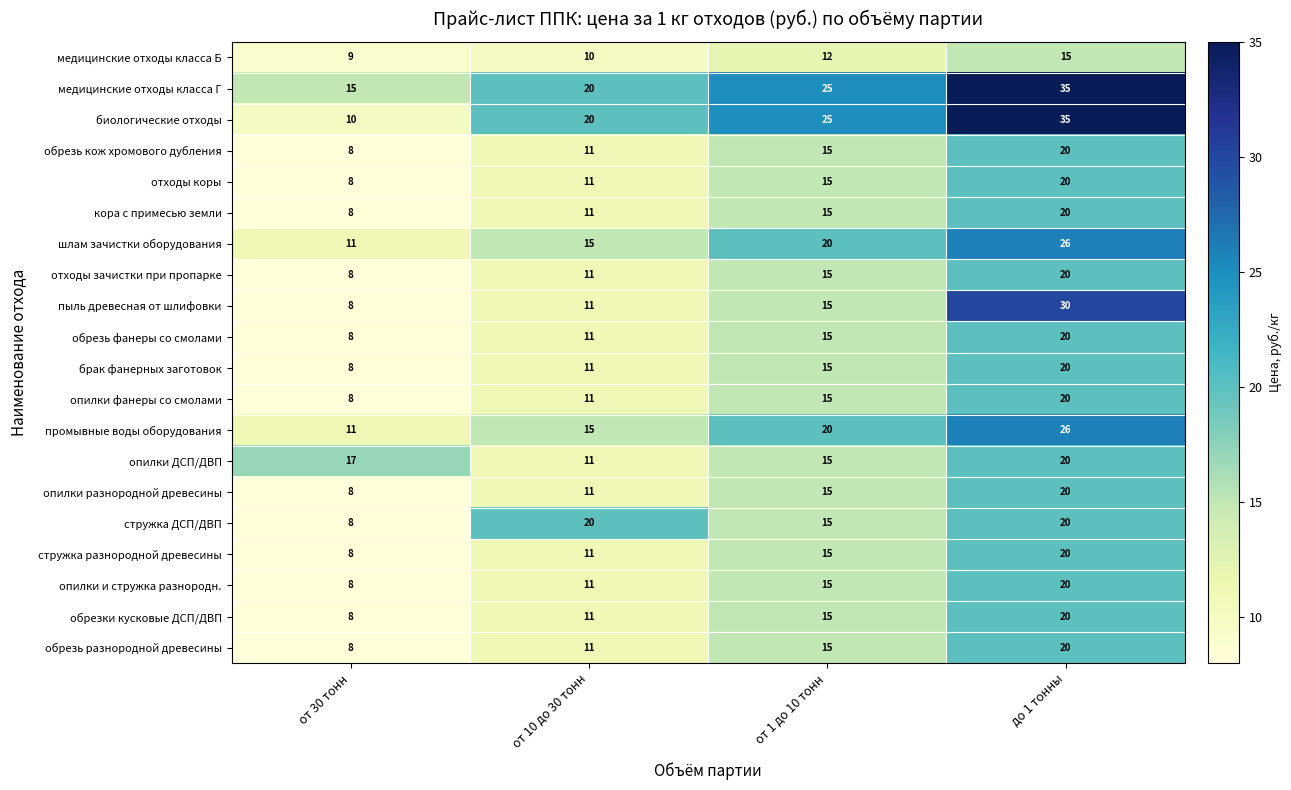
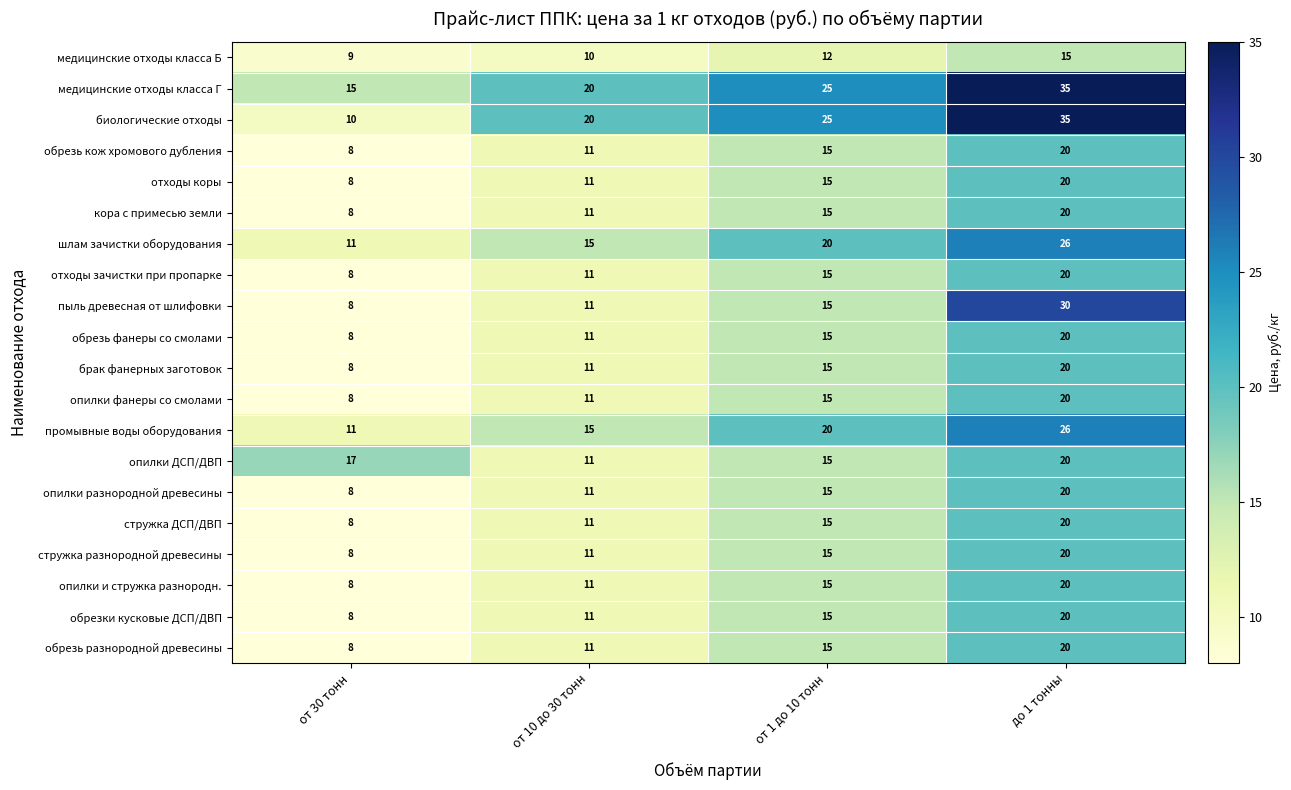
стружка ДСП/ДВП, от 10 до 30 тонн: 20 -> 11
